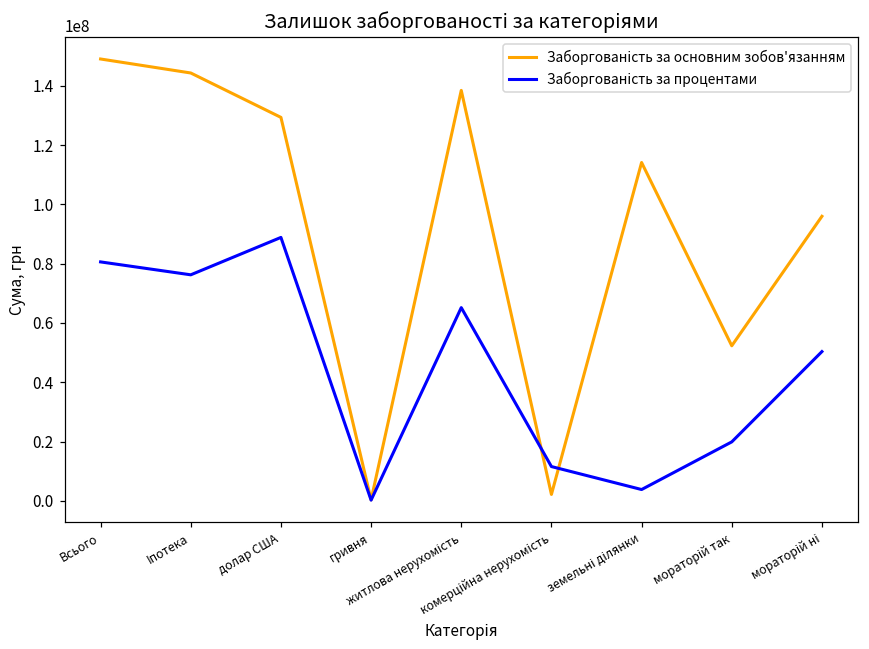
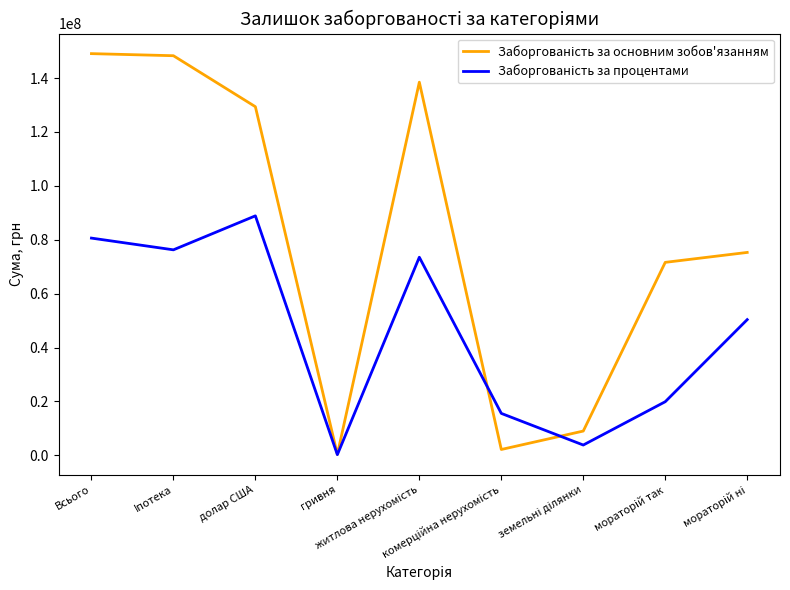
Заборгованість за основним зобов'язанням, Іпотека: 144000000 -> 148000000
Заборгованість за процентами, житлова нерухомість: 65000000 -> 74000000
Заборгованість за процентами, комерційна нерухомість: 12000000 -> 16000000
Заборгованість за основним зобов'язанням, земельні ділянки: 114000000 -> 9000000
Заборгованість за основним зобов'язанням, мораторій так: 52000000 -> 72000000
Заборгованість за основним зобов'язанням, мораторій ні: 96000000 -> 75000000
